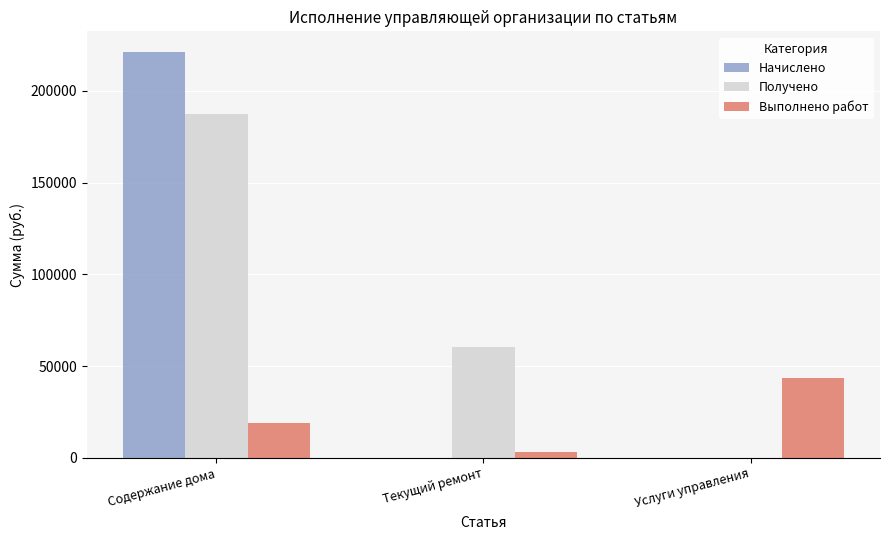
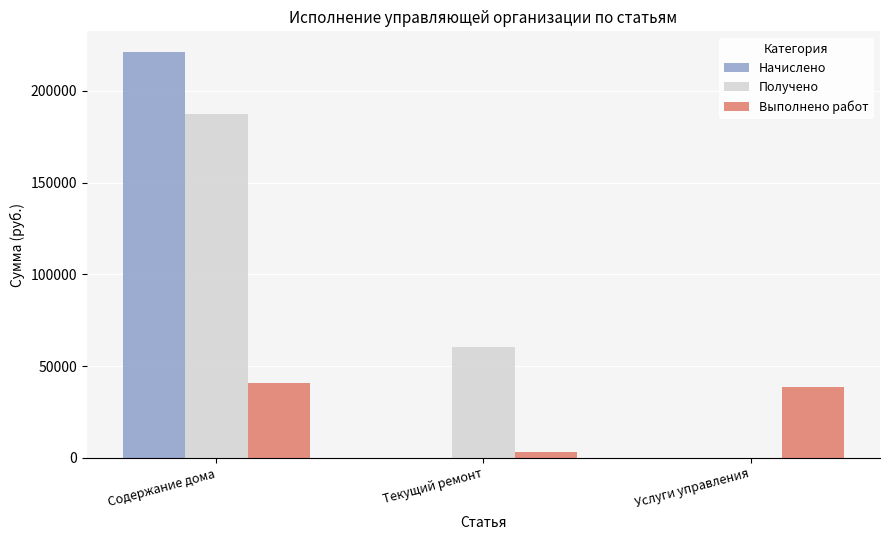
Выполнено работ, Содержание дома: 19000 -> 41000
Выполнено работ, Услуги управления: 44000 -> 39000
